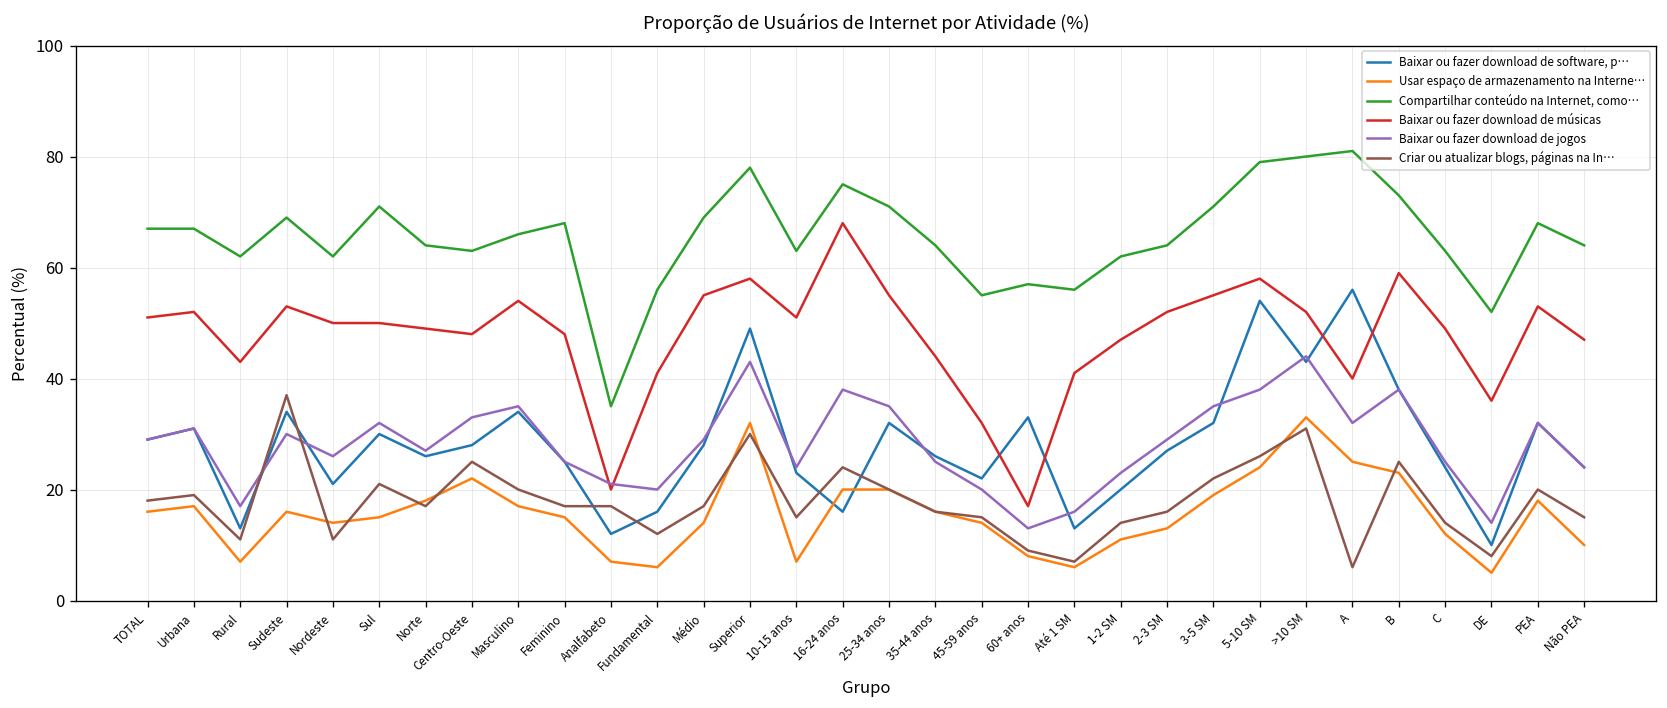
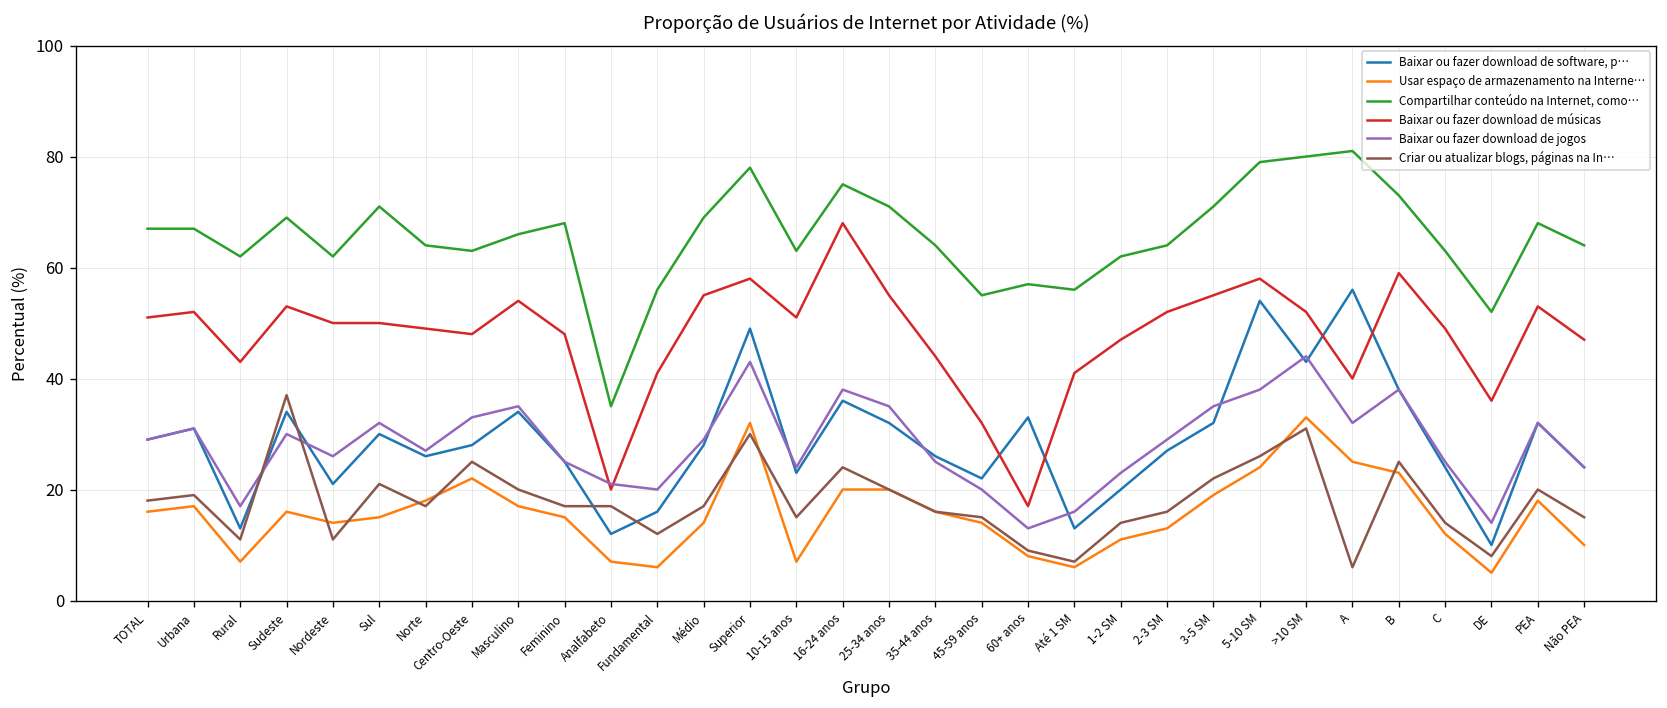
Baixar ou fazer download de software, p…, 16-24 anos: 16 -> 36
